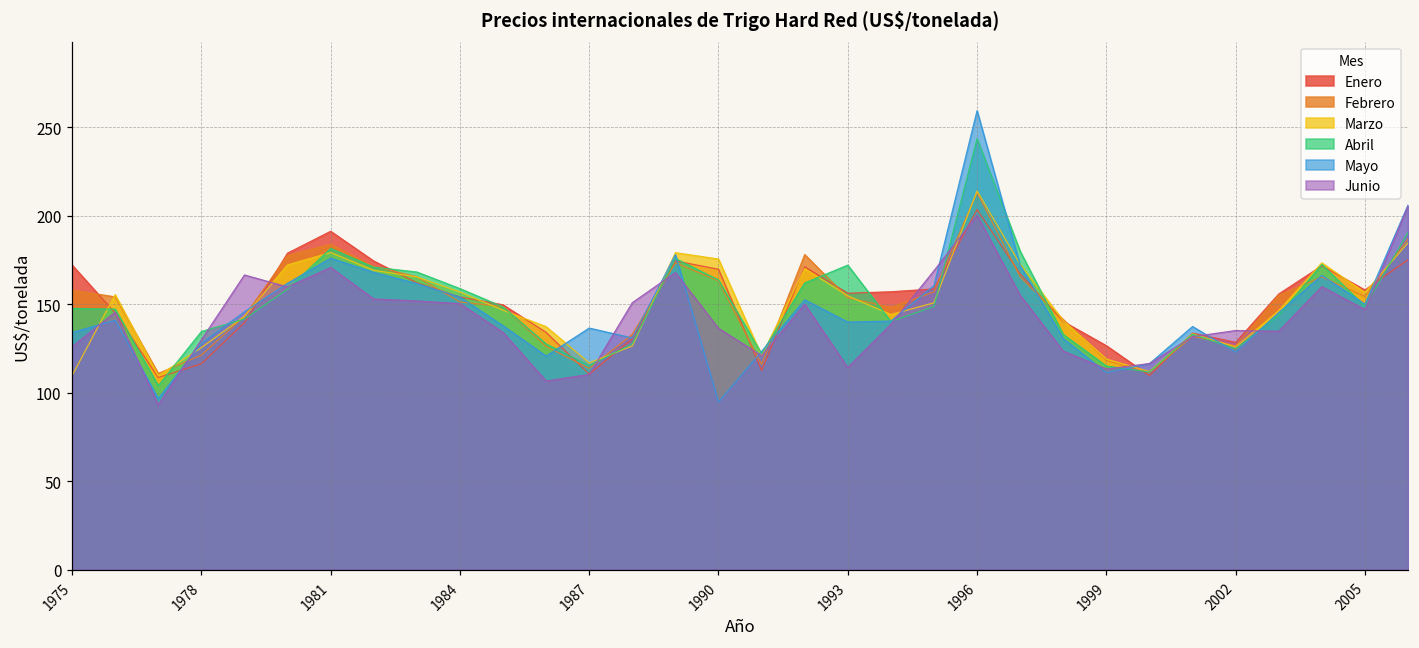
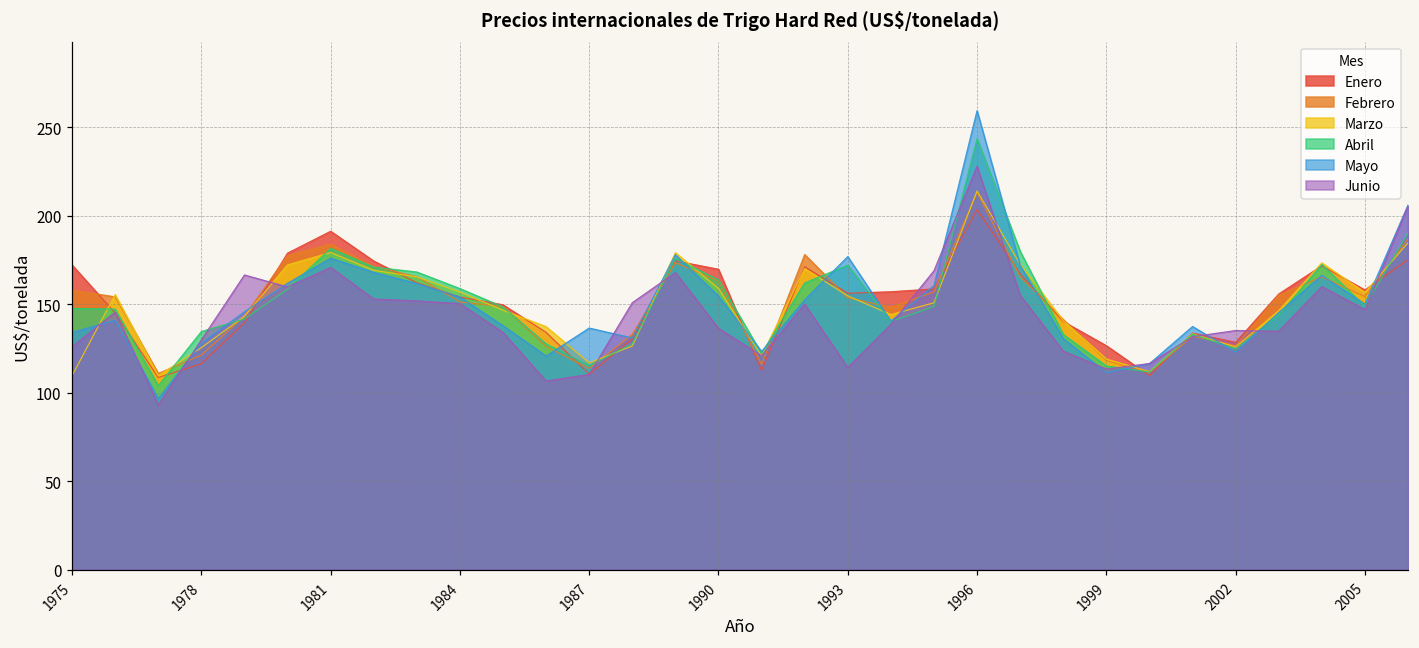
Marzo, 1990: 176 -> 159
Mayo, 1990: 95 -> 155
Mayo, 1993: 140 -> 177
Junio, 1996: 200 -> 228
